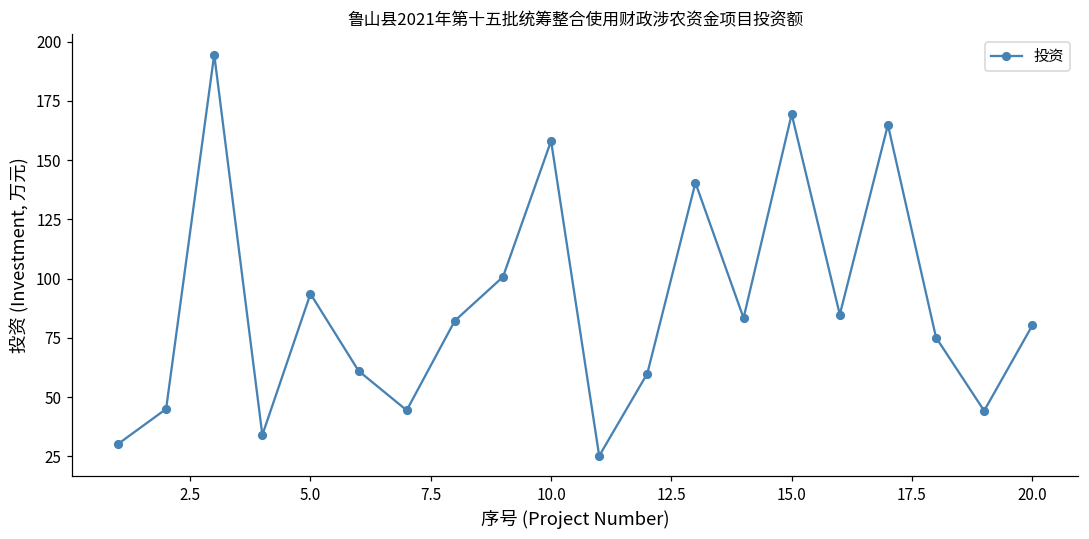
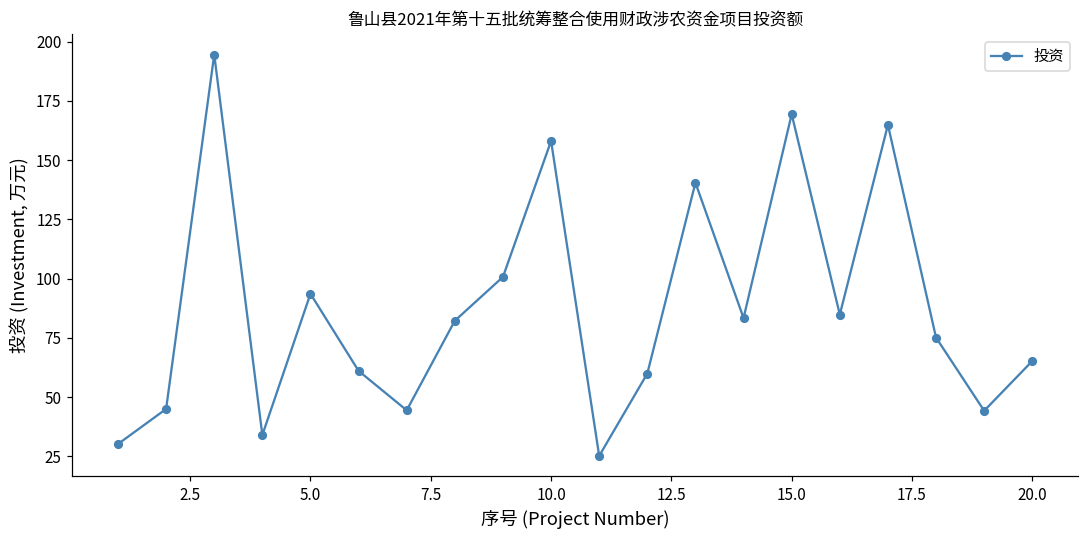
20.0: 80 -> 65
